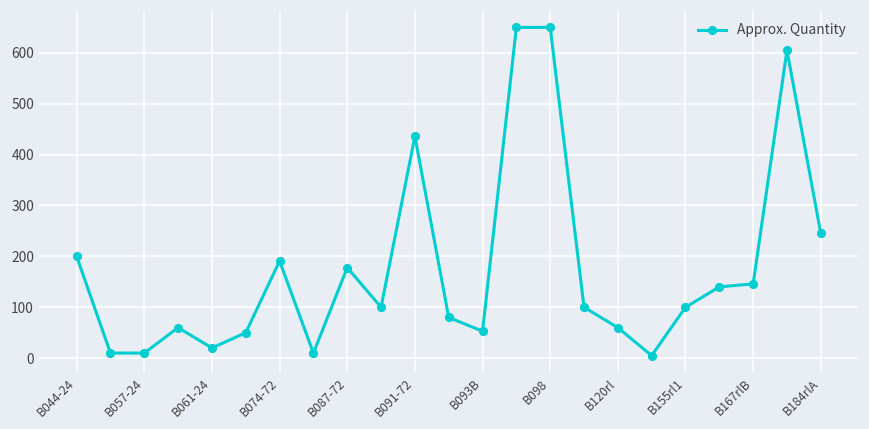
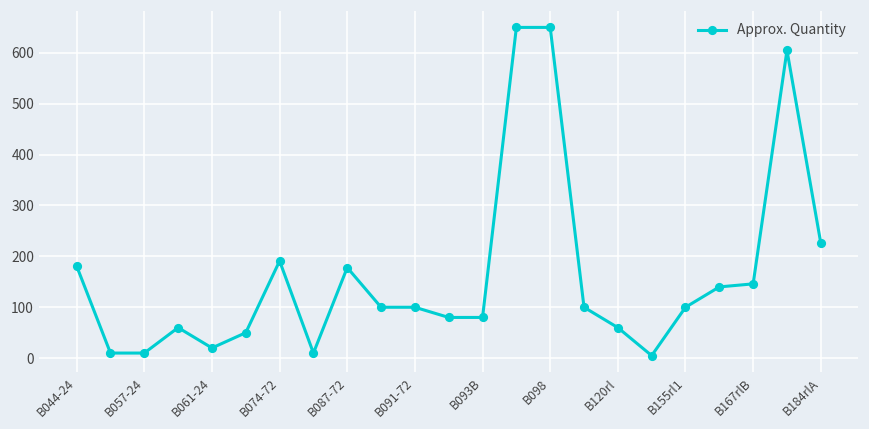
B044-24: 200 -> 180
B091-72: 440 -> 100
B093B: 50 -> 80
B184rlA: 250 -> 230
